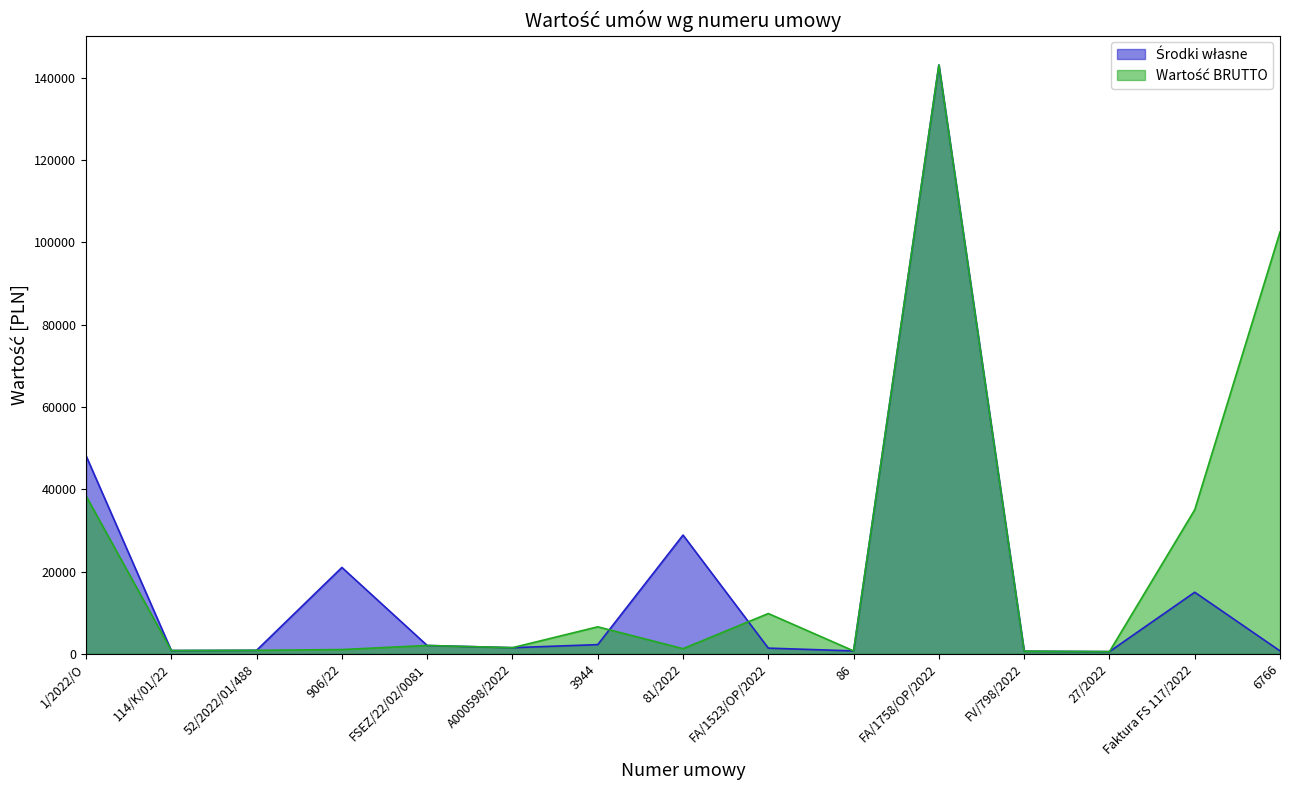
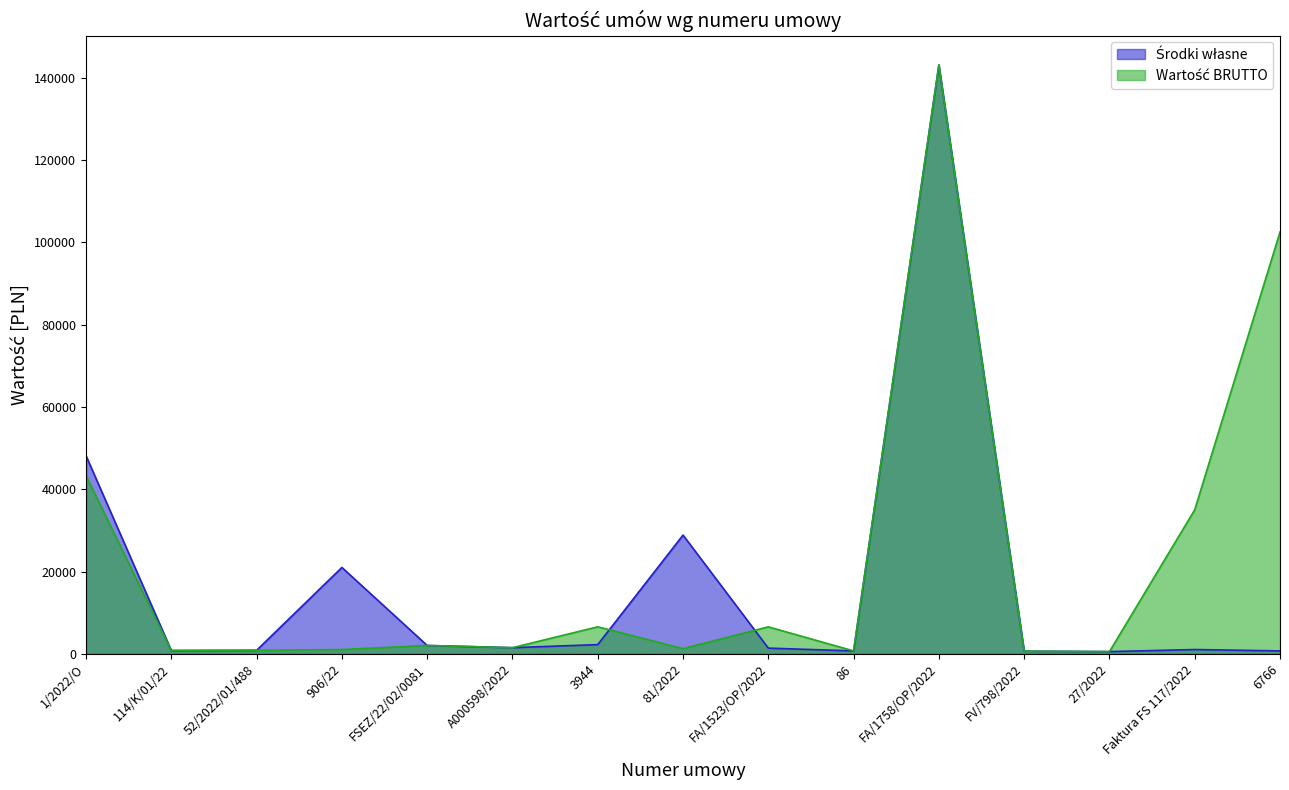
Wartość BRUTTO, 1/2022/O: 38000 -> 43000
Wartość BRUTTO, FA/1523/OP/2022: 10000 -> 7000
Środki własne, Faktura FS 117/2022: 15000 -> 1000
